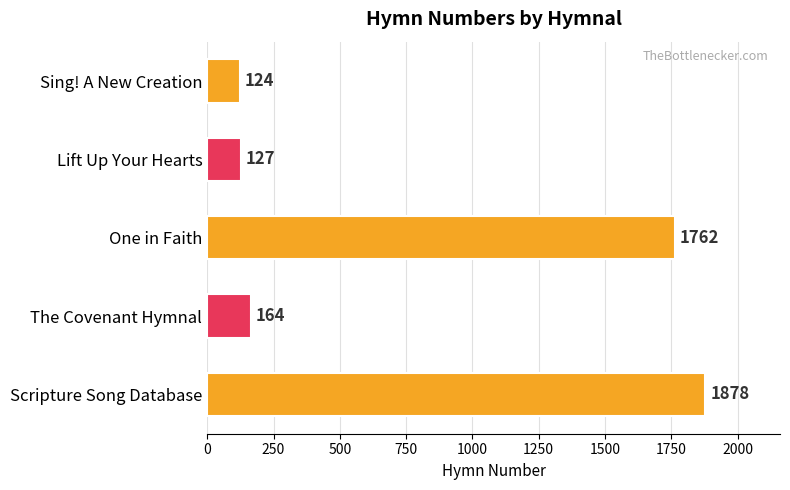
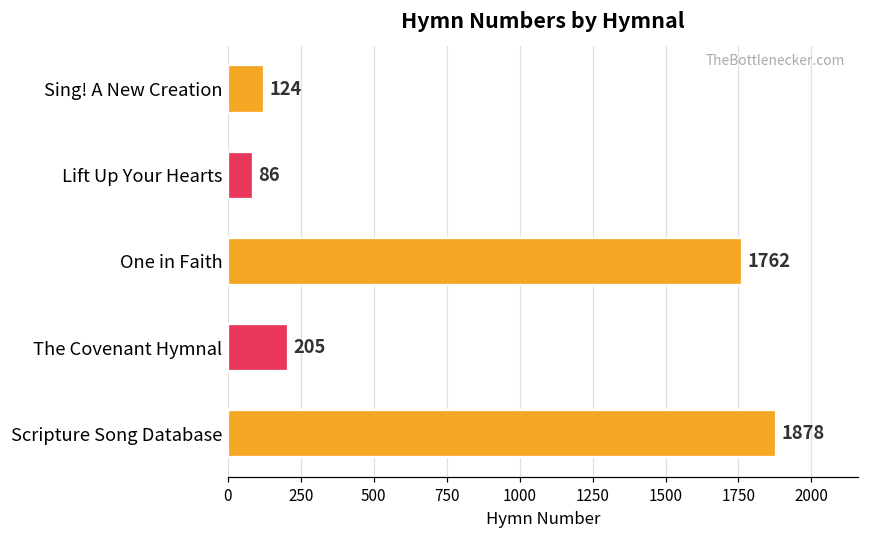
Lift Up Your Hearts: 127 -> 86
The Covenant Hymnal: 164 -> 205
